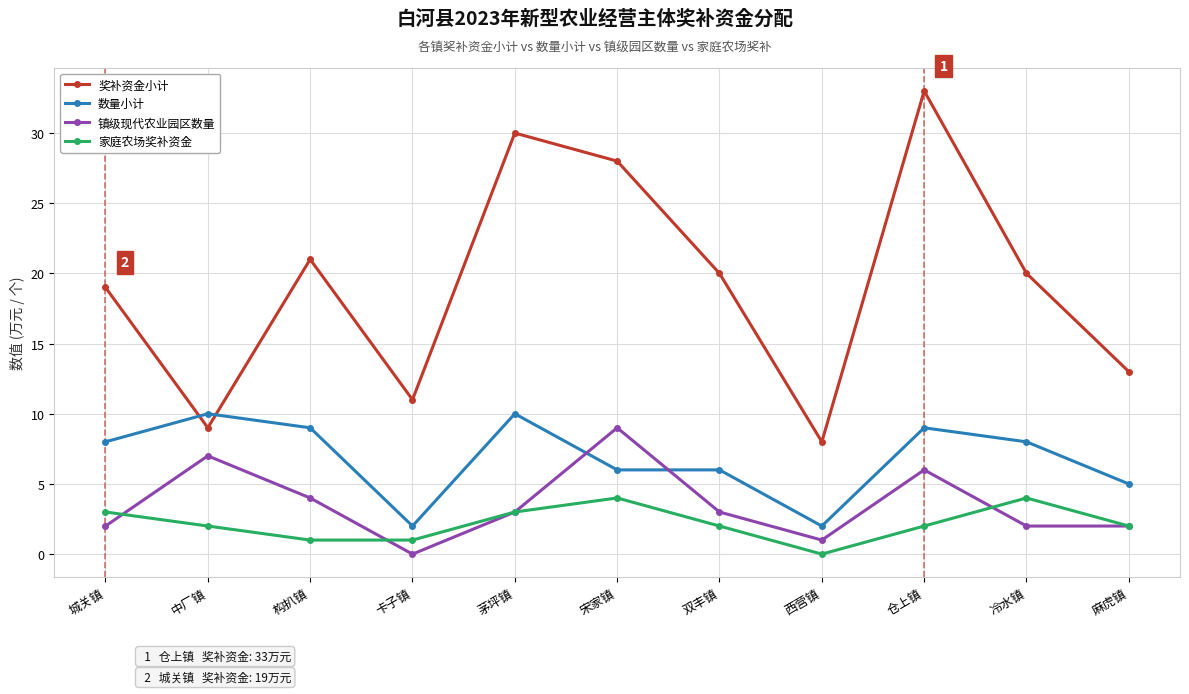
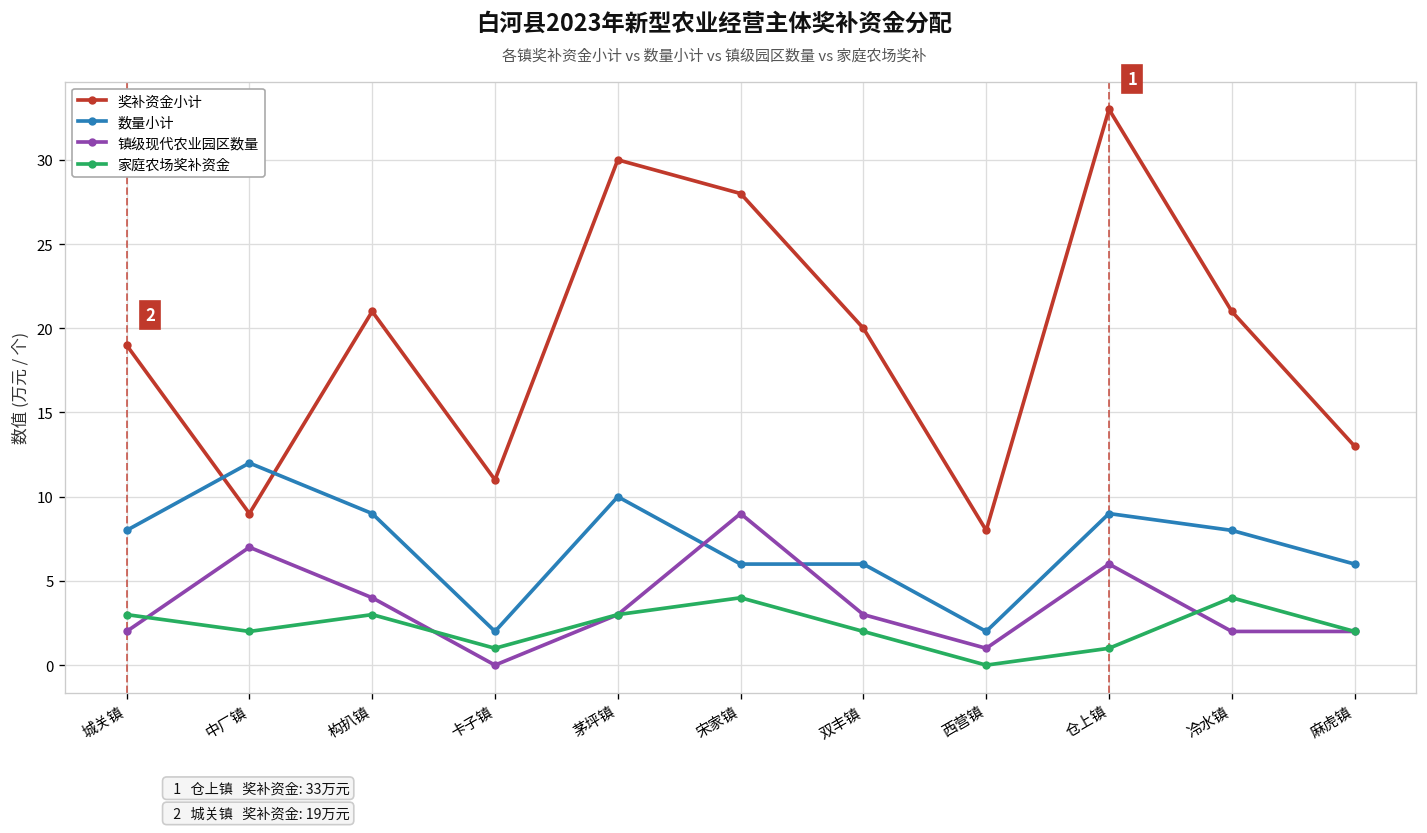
数量小计, 中厂镇: 10 -> 12
家庭农场奖补资金, 构扒镇: 1 -> 3
家庭农场奖补资金, 仓上镇: 2 -> 1
奖补资金小计, 冷水镇: 20 -> 21
数量小计, 麻虎镇: 5 -> 6
